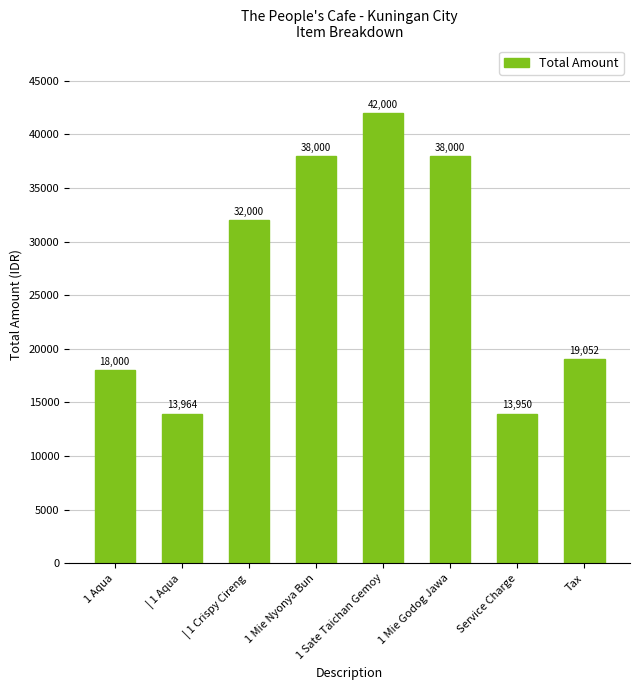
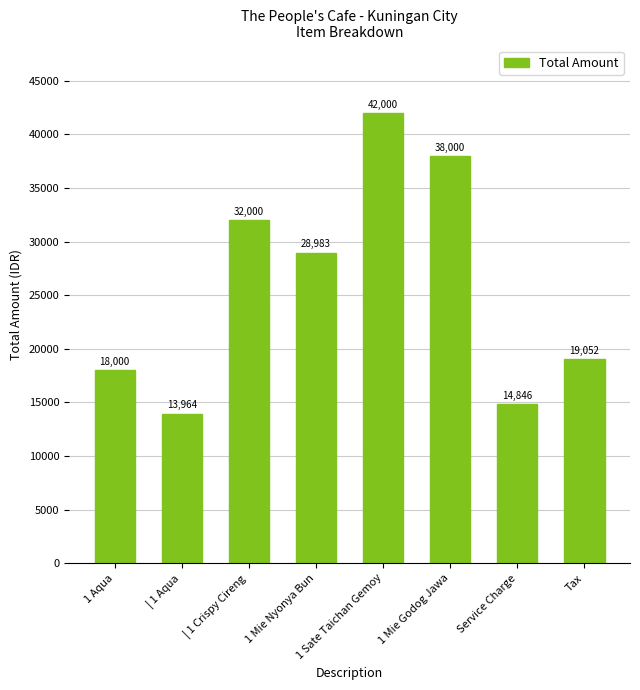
1 Mie Nyonya Bun: 38,000 -> 28,983
Service Charge: 13,950 -> 14,846
